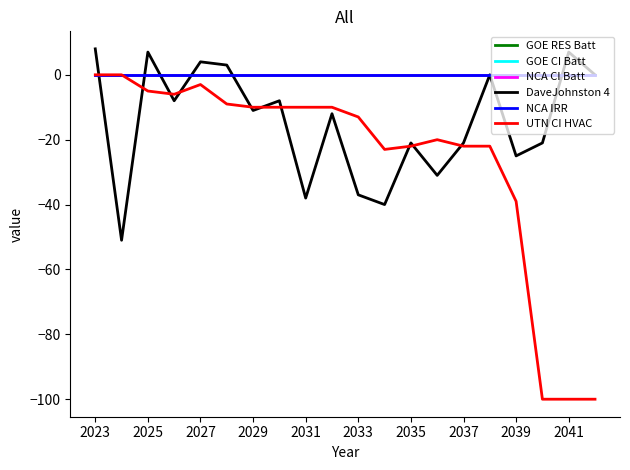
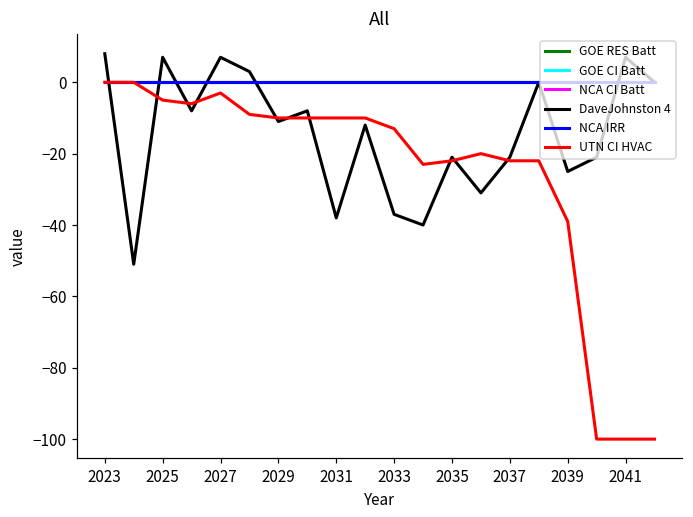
DaveJohnston 4, 2027: 4 -> 7
